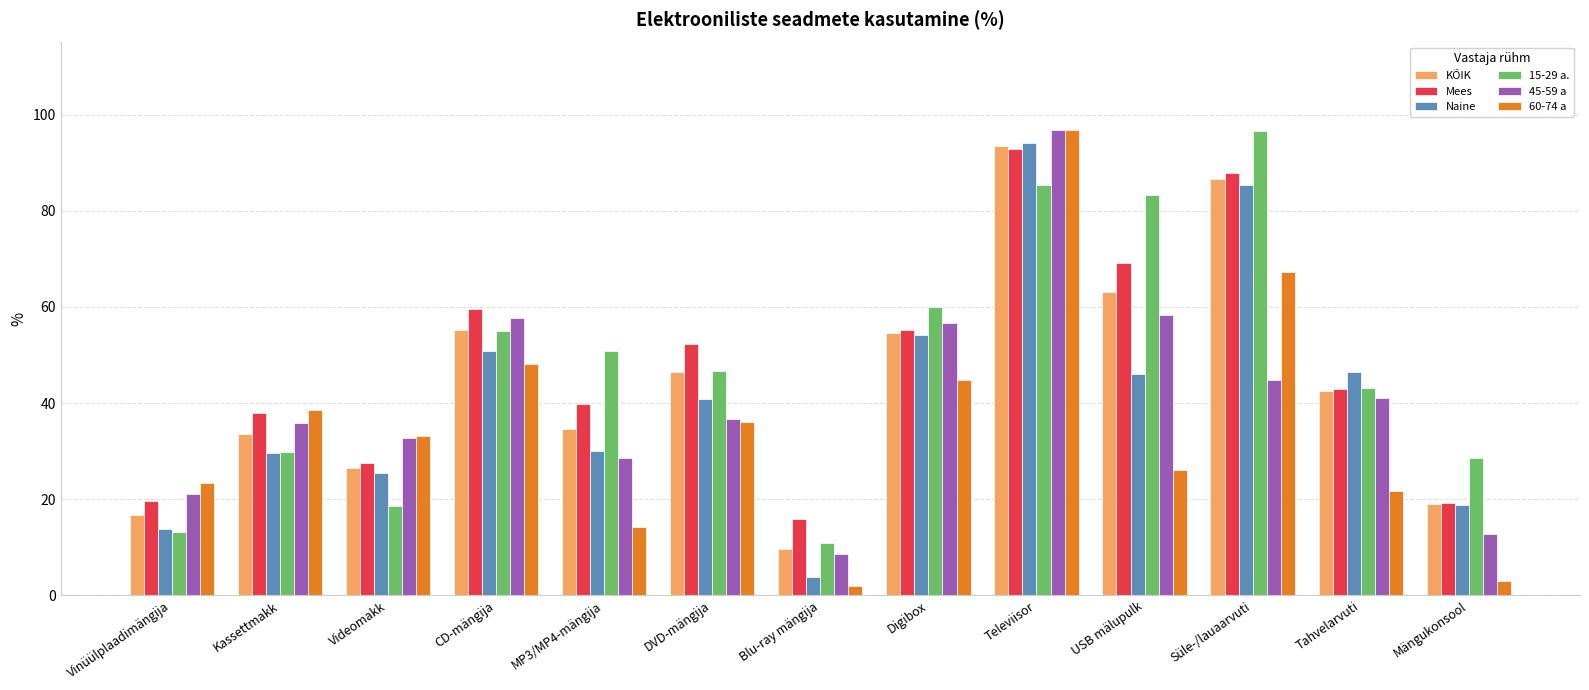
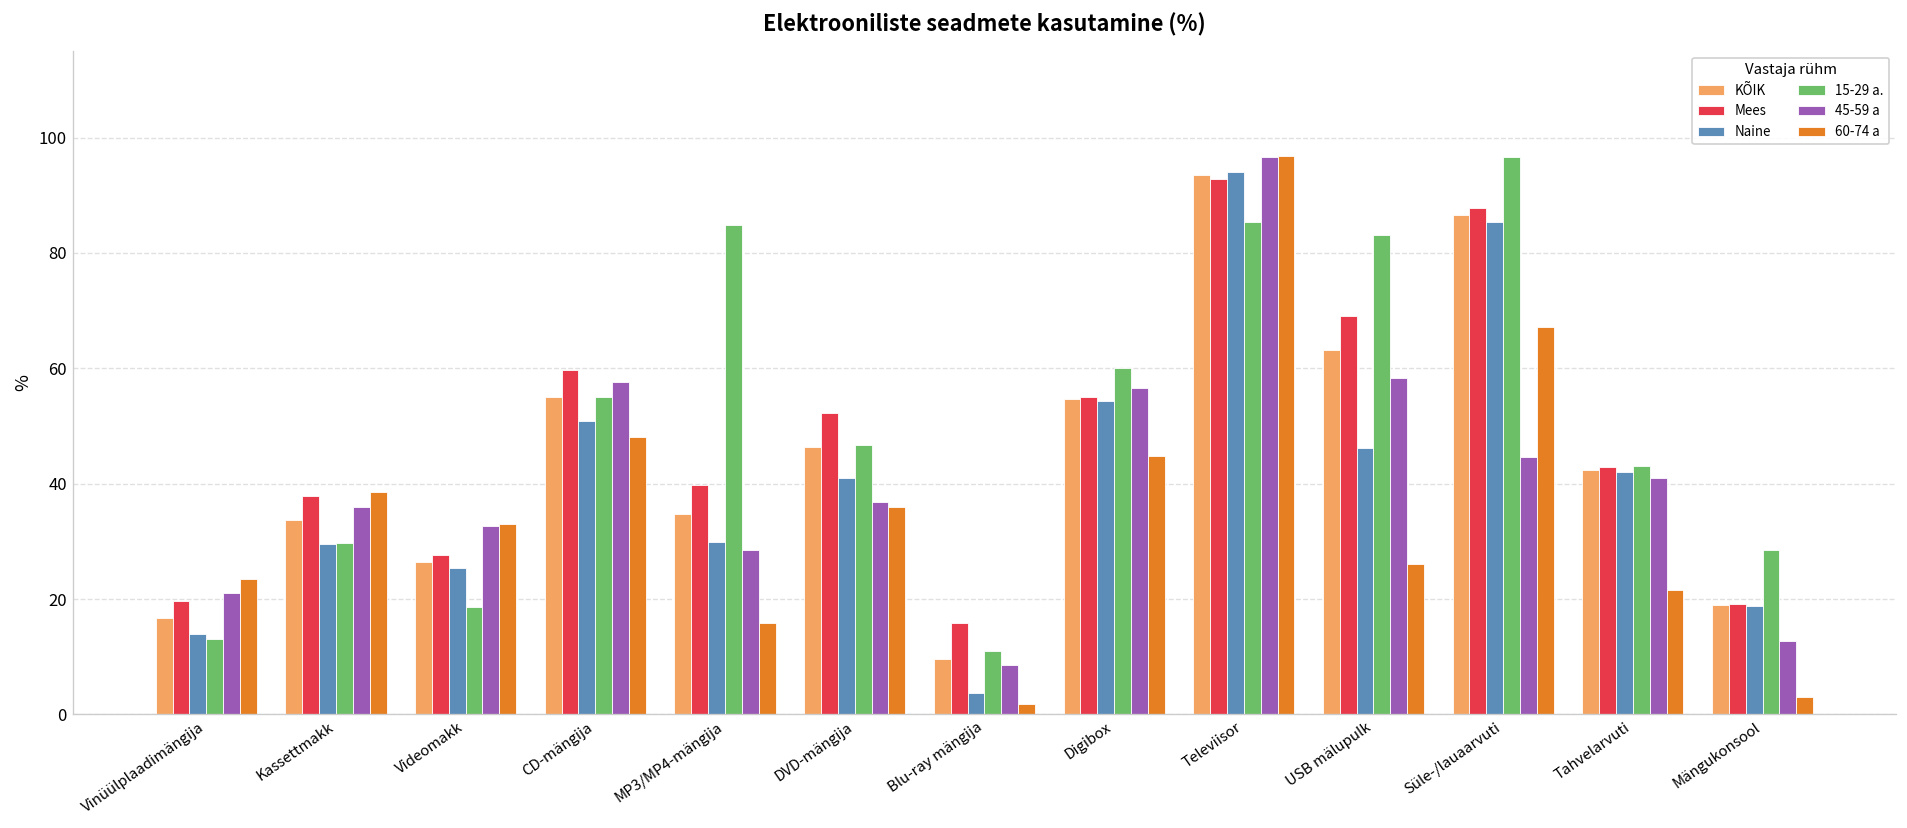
15-29 a., MP3/MP4-mängija: 51 -> 85
60-74 a, MP3/MP4-mängija: 14 -> 16
Naine, Tahvelarvuti: 47 -> 42
